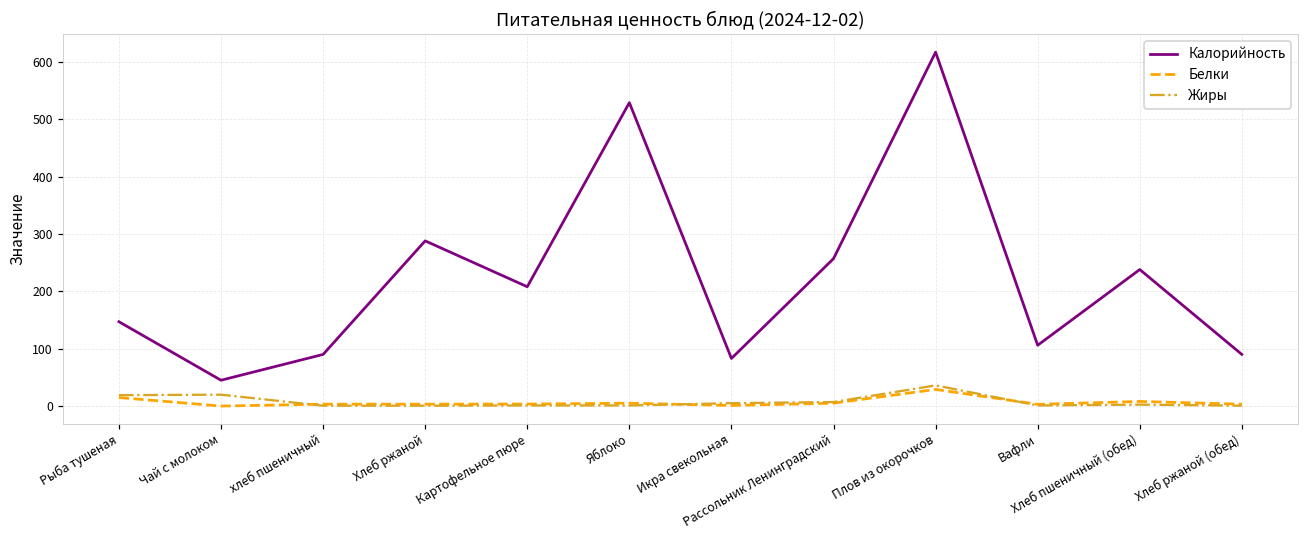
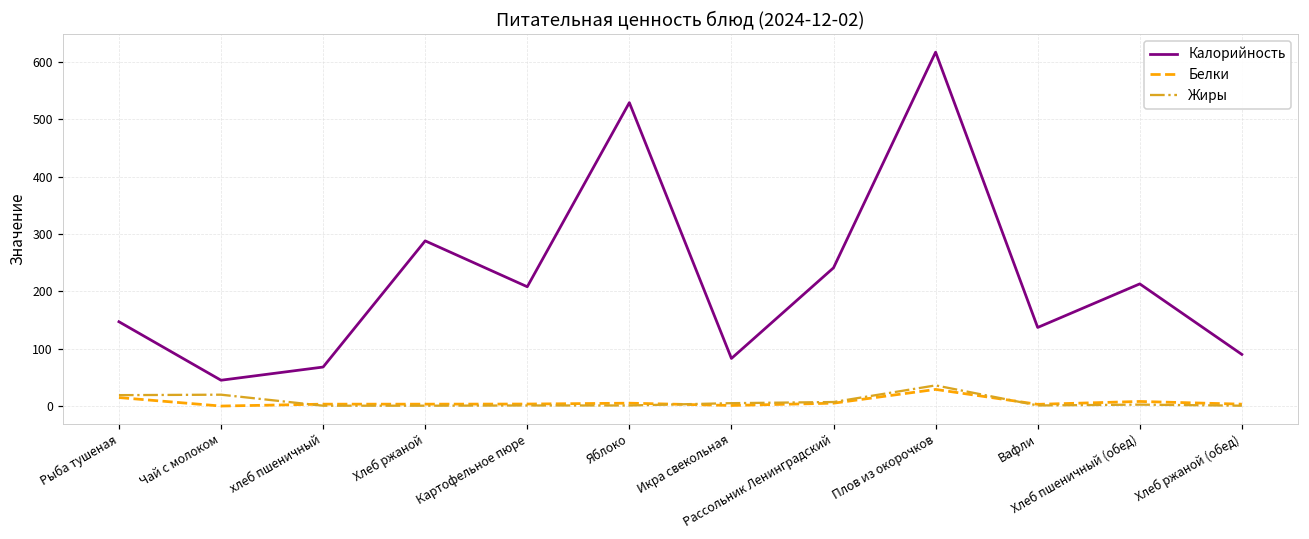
Калорийность, хлеб пшеничный: 90 -> 70
Калорийность, Рассольник Ленинградский: 260 -> 240
Калорийность, Вафли: 110 -> 140
Калорийность, Хлеб пшеничный (обед): 240 -> 210
